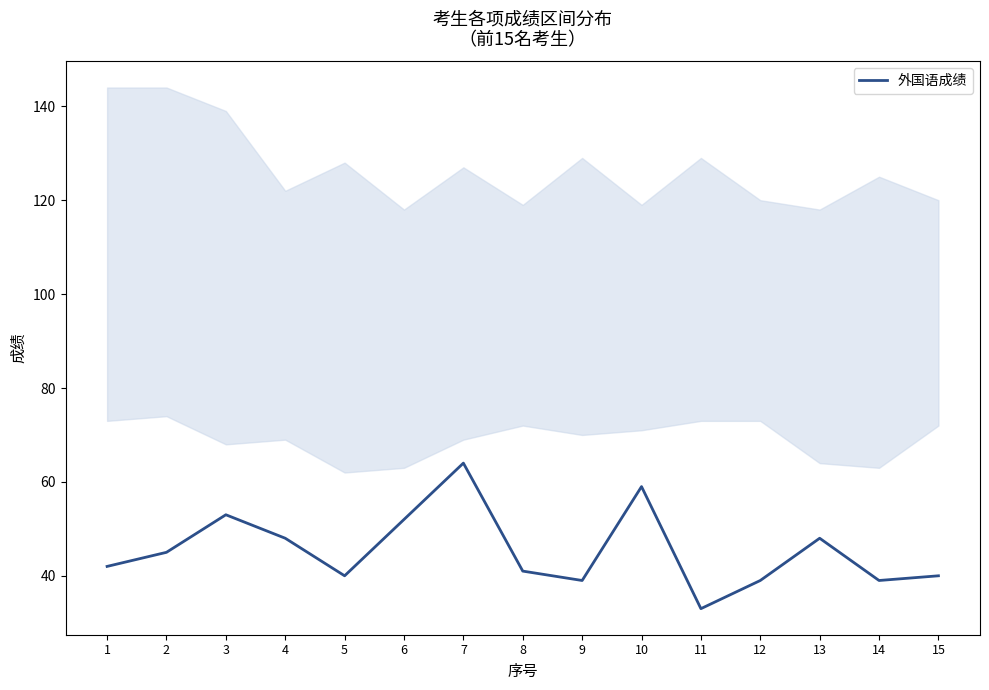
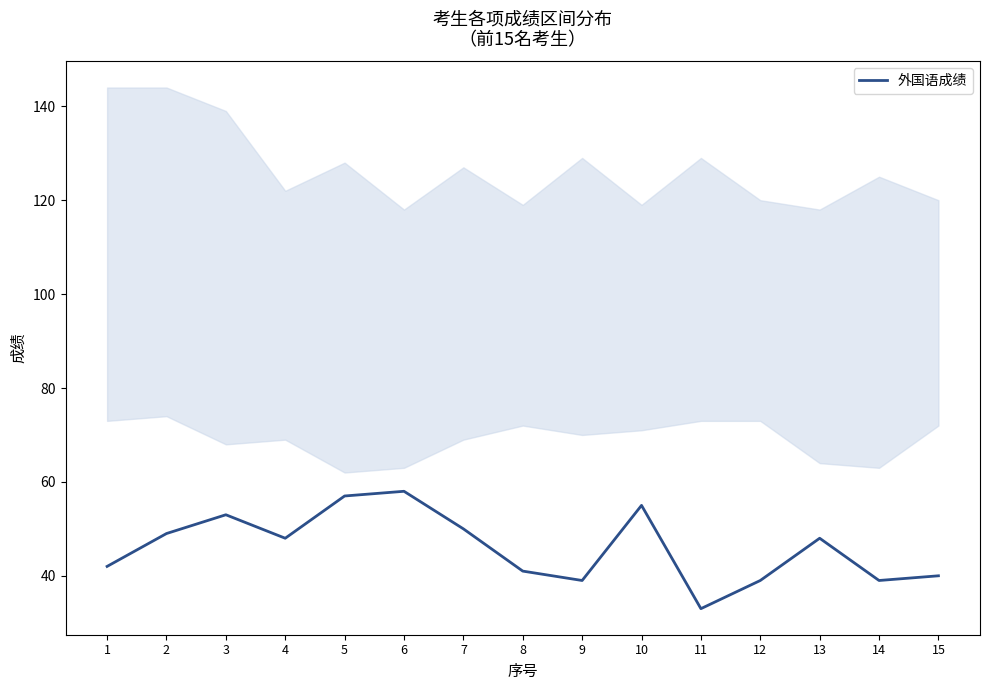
外国语成绩, 2: 45 -> 49
外国语成绩, 5: 40 -> 57
外国语成绩, 6: 52 -> 58
外国语成绩, 7: 64 -> 50
外国语成绩, 10: 59 -> 55
